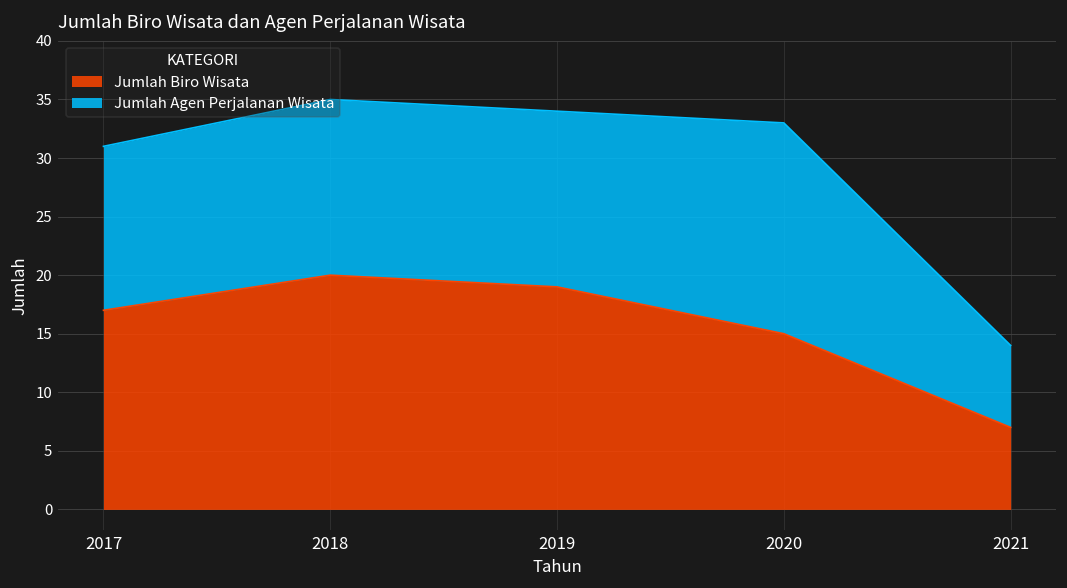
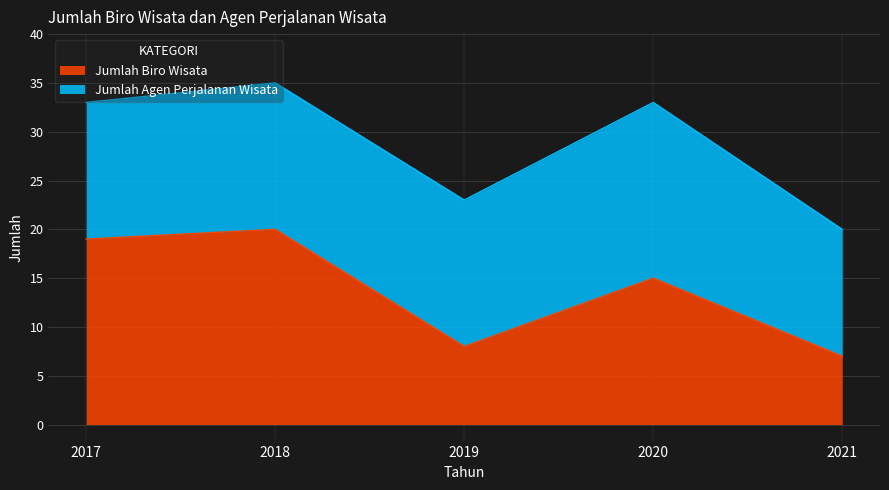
Jumlah Biro Wisata, 2017: 17 -> 19
Jumlah Biro Wisata, 2019: 19 -> 8
Jumlah Agen Perjalanan Wisata, 2021: 7 -> 13
